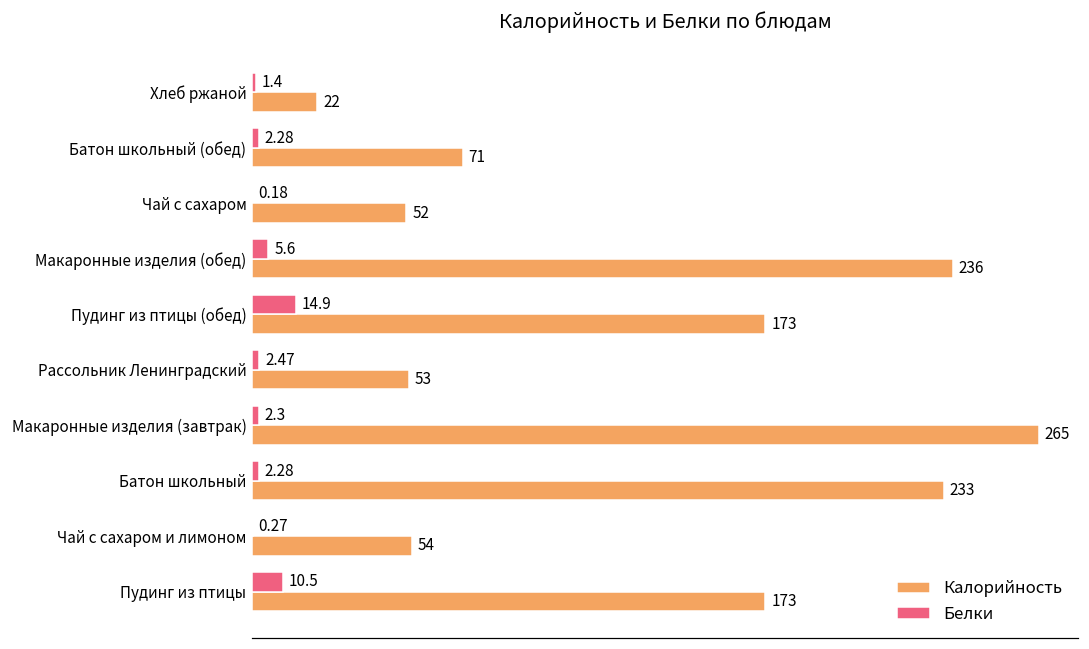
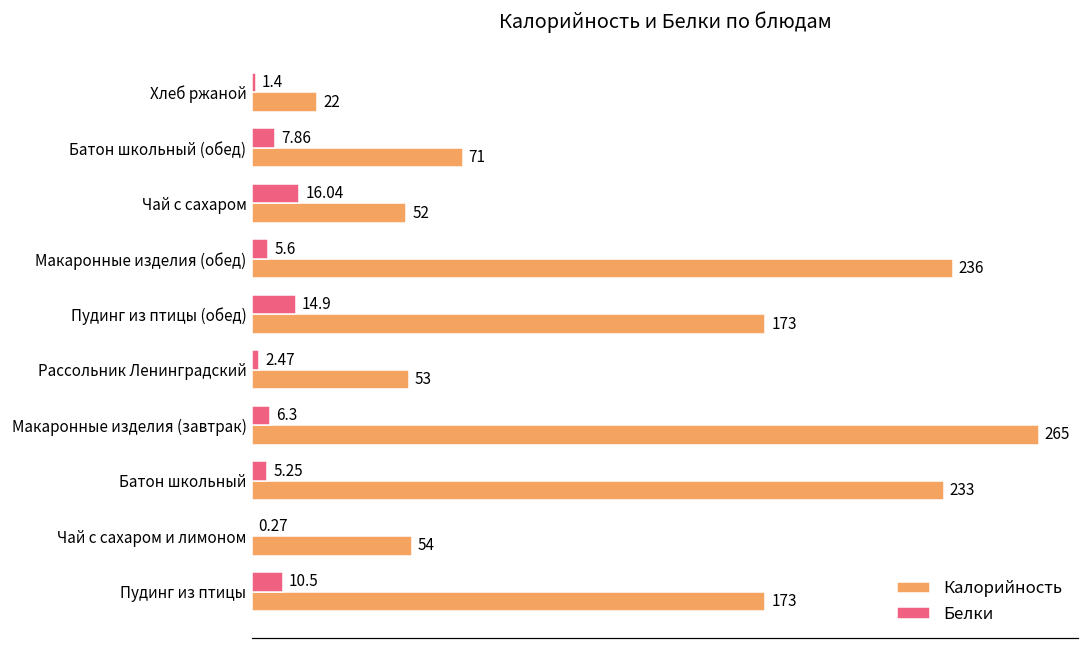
Белки, Батон школьный (обед): 2.28 -> 7.86
Белки, Чай с сахаром: 0.18 -> 16.04
Белки, Макаронные изделия (завтрак): 2.3 -> 6.3
Белки, Батон школьный: 2.28 -> 5.25
